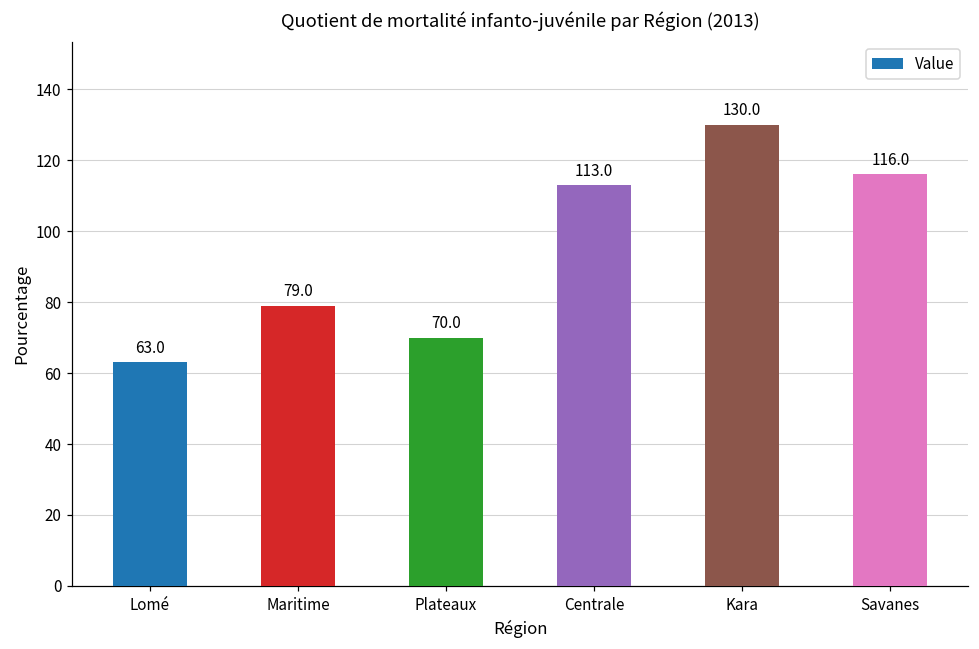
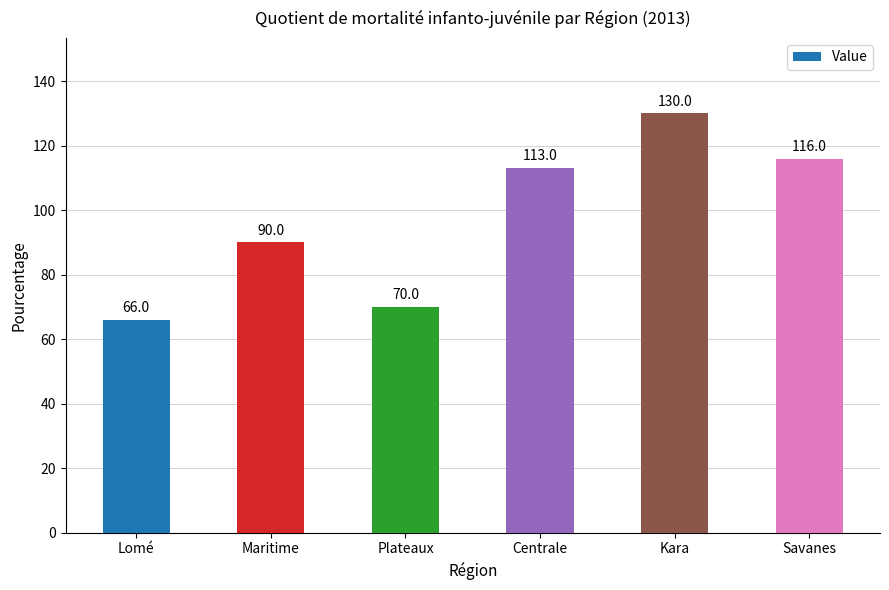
Lomé: 63.0 -> 66.0
Maritime: 79.0 -> 90.0
